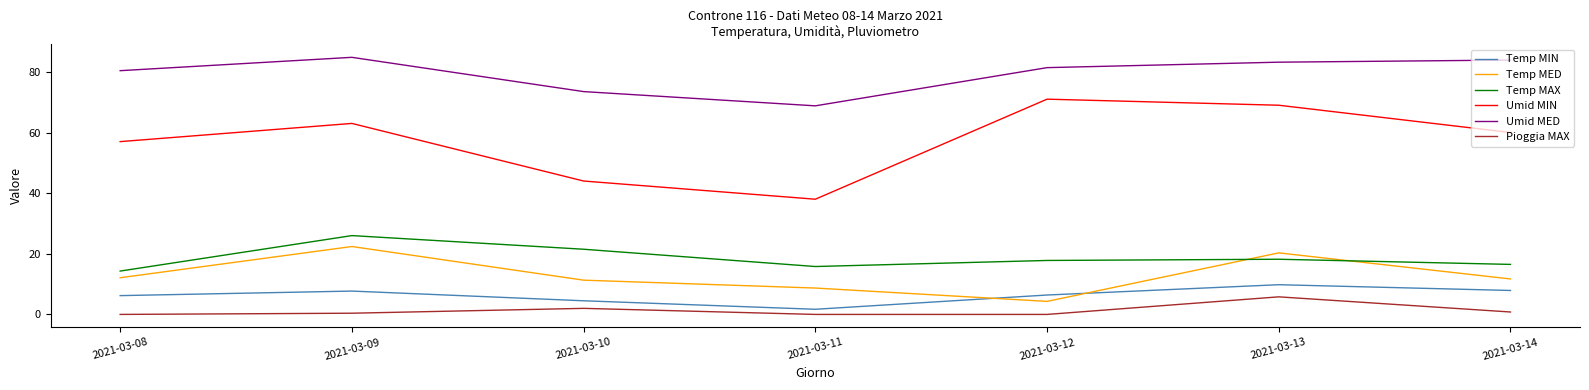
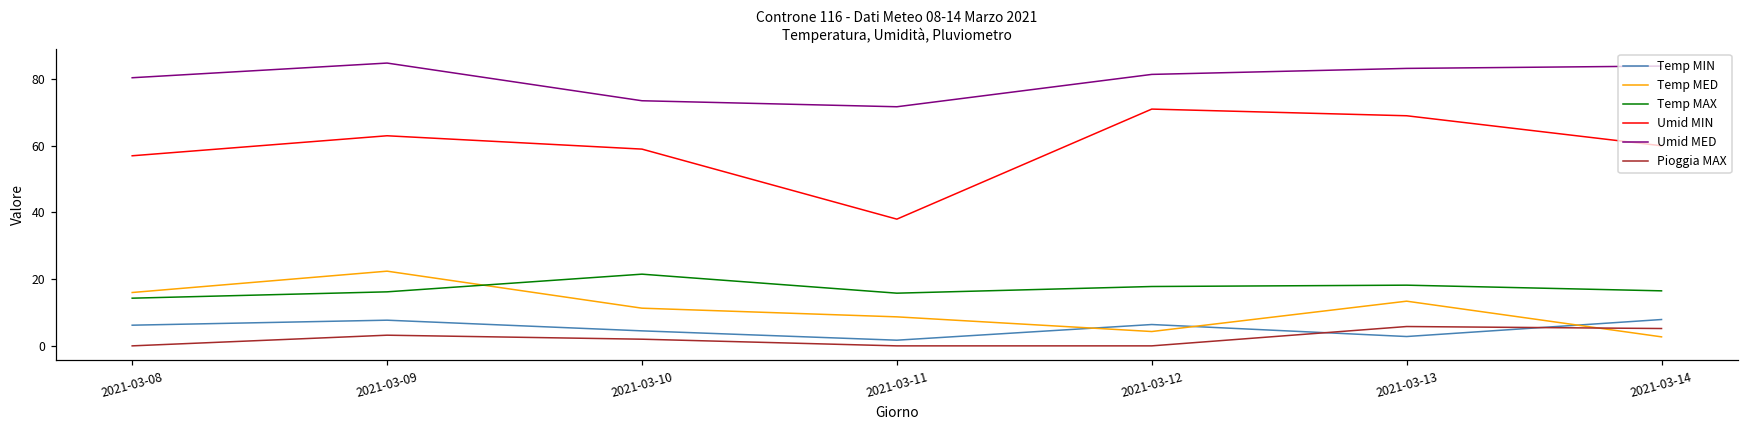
Temp MED, 2021-03-08: 12 -> 16
Temp MAX, 2021-03-09: 26 -> 16
Pioggia MAX, 2021-03-09: 0 -> 3
Umid MIN, 2021-03-10: 44 -> 59
Umid MED, 2021-03-11: 69 -> 72
Temp MIN, 2021-03-13: 10 -> 3
Temp MED, 2021-03-13: 20 -> 13
Temp MED, 2021-03-14: 12 -> 3
Pioggia MAX, 2021-03-14: 1 -> 5
